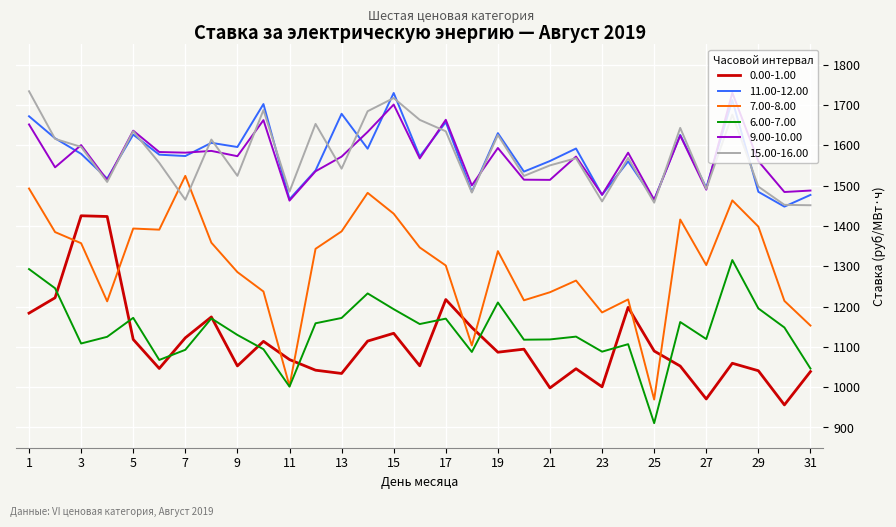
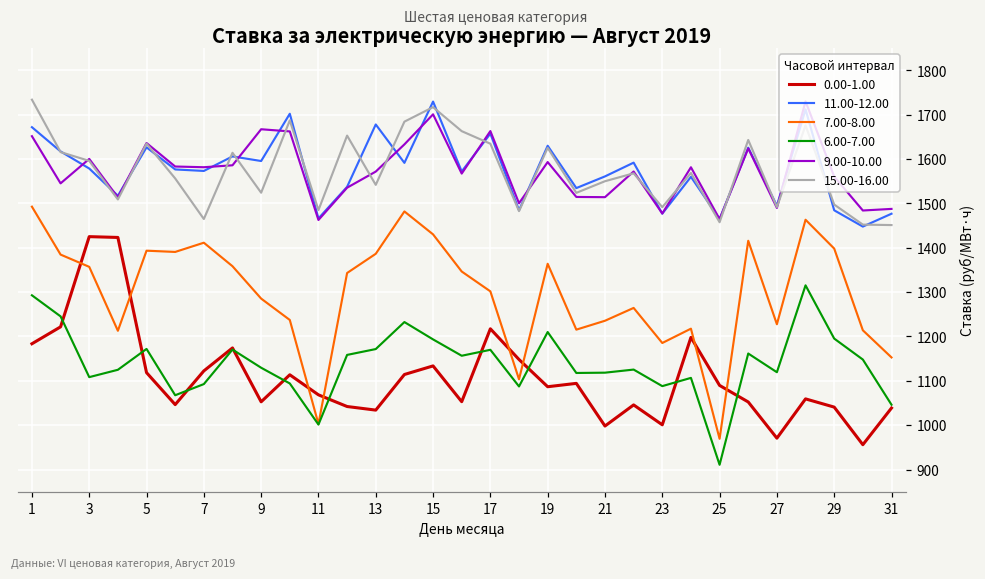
7.00-8.00, 7: 1520 -> 1410
9.00-10.00, 9: 1570 -> 1670
7.00-8.00, 19: 1340 -> 1360
15.00-16.00, 23: 1460 -> 1490
7.00-8.00, 27: 1300 -> 1230
